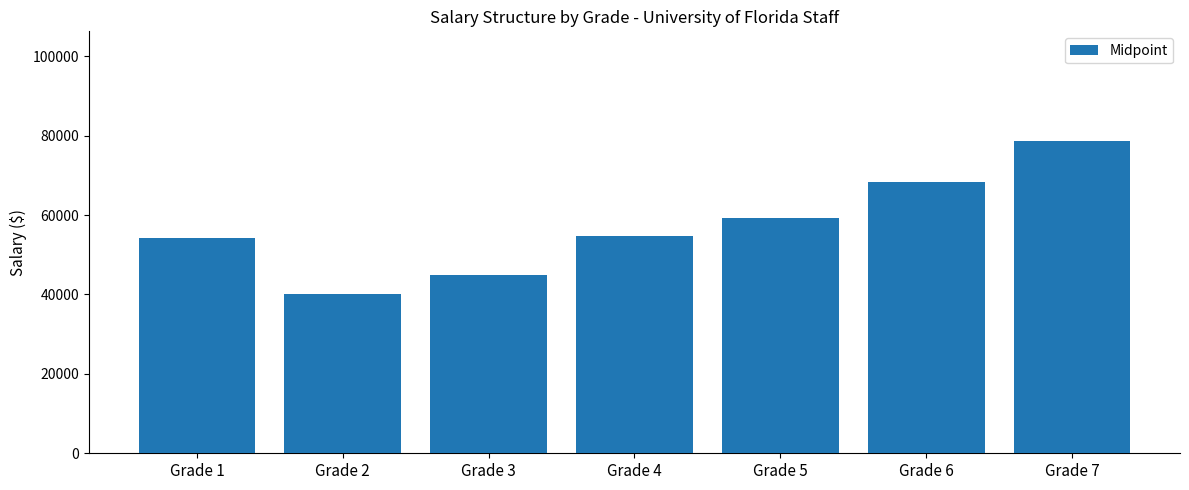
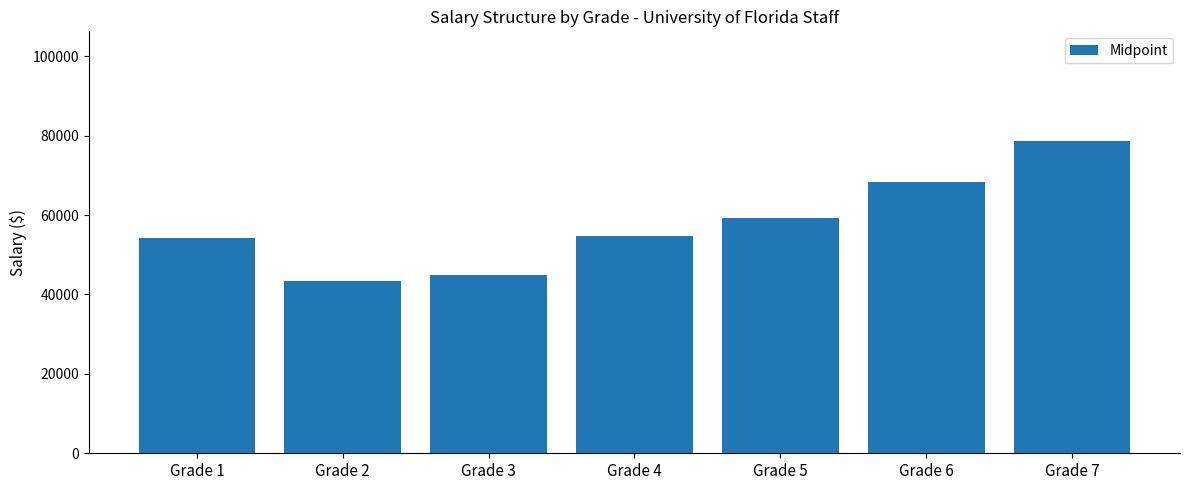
Grade 2: 40000 -> 43000
